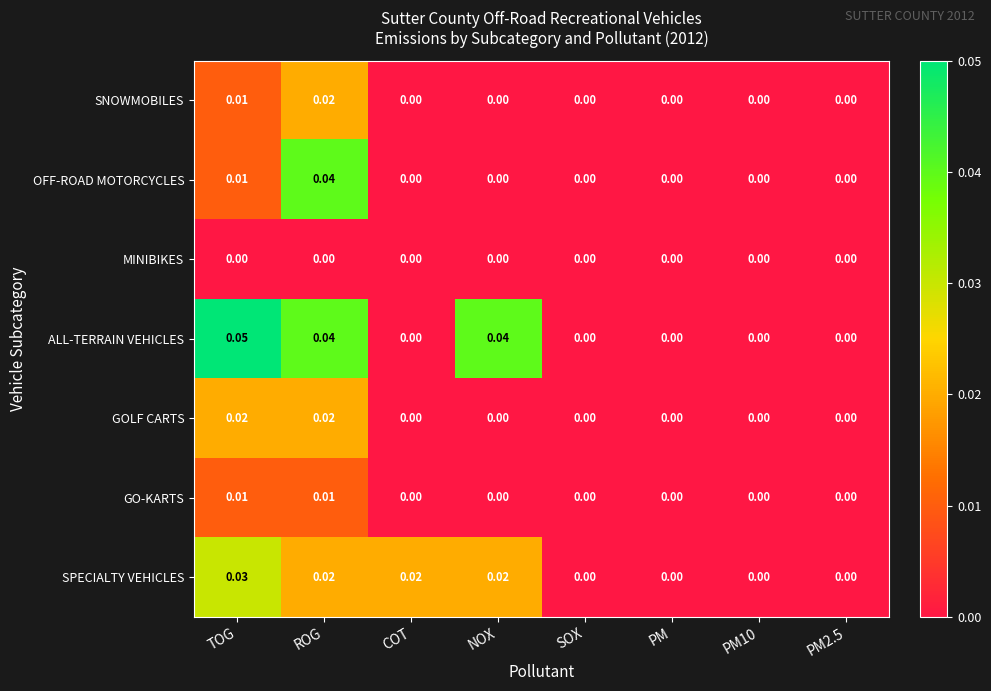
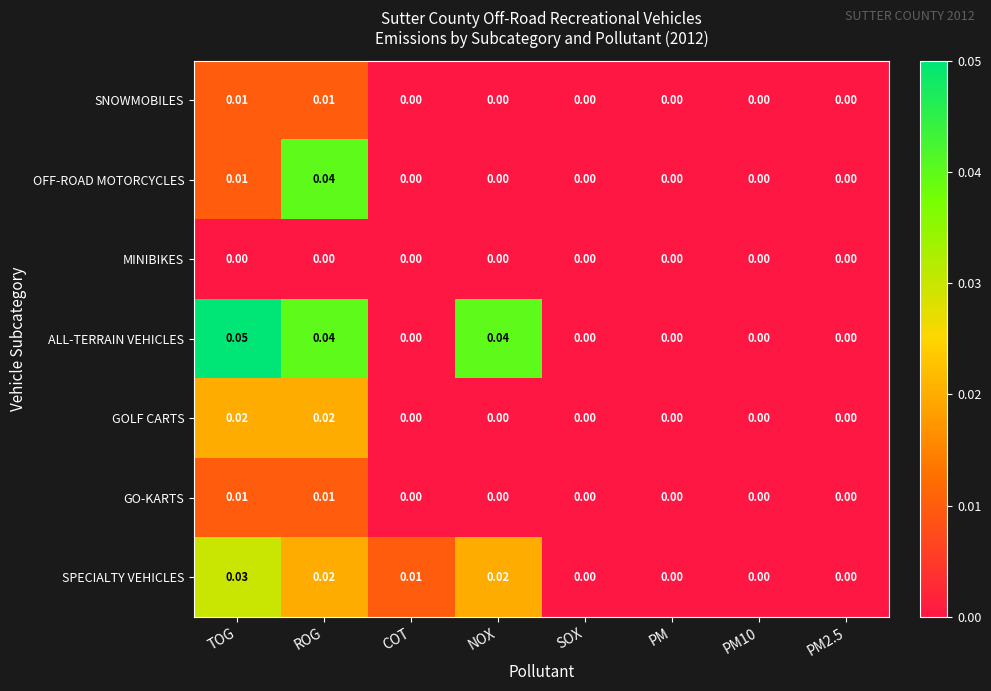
SNOWMOBILES, ROG: 0.02 -> 0.01
SPECIALTY VEHICLES, COT: 0.02 -> 0.01
